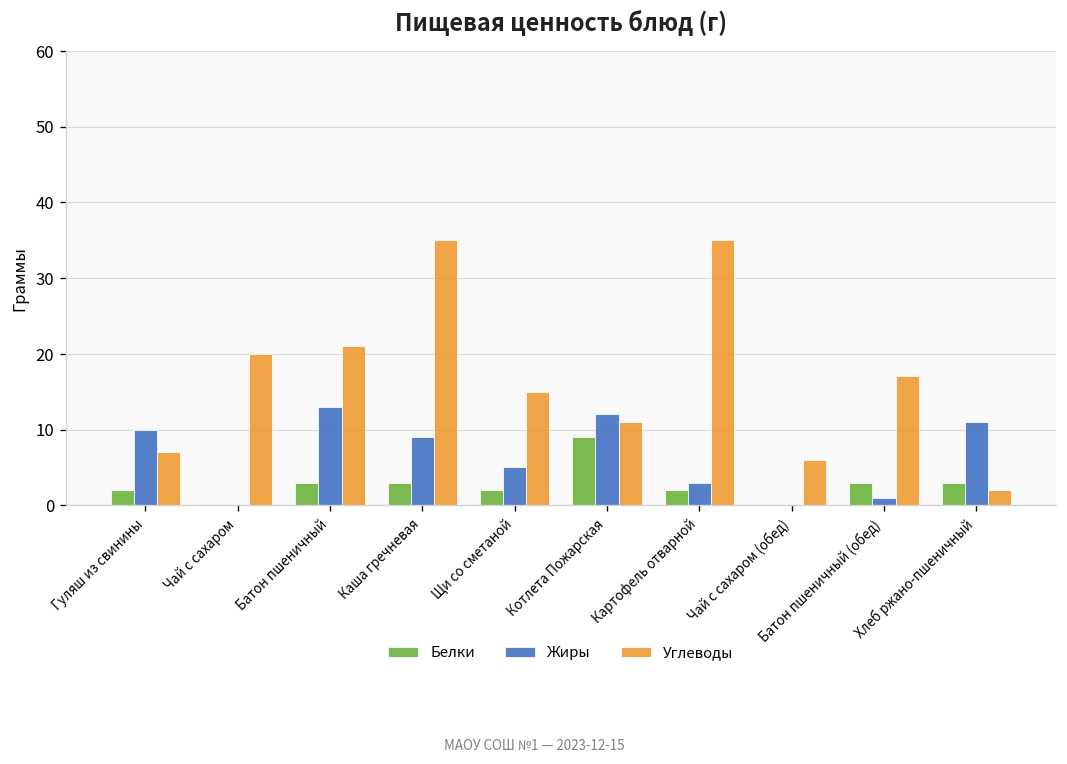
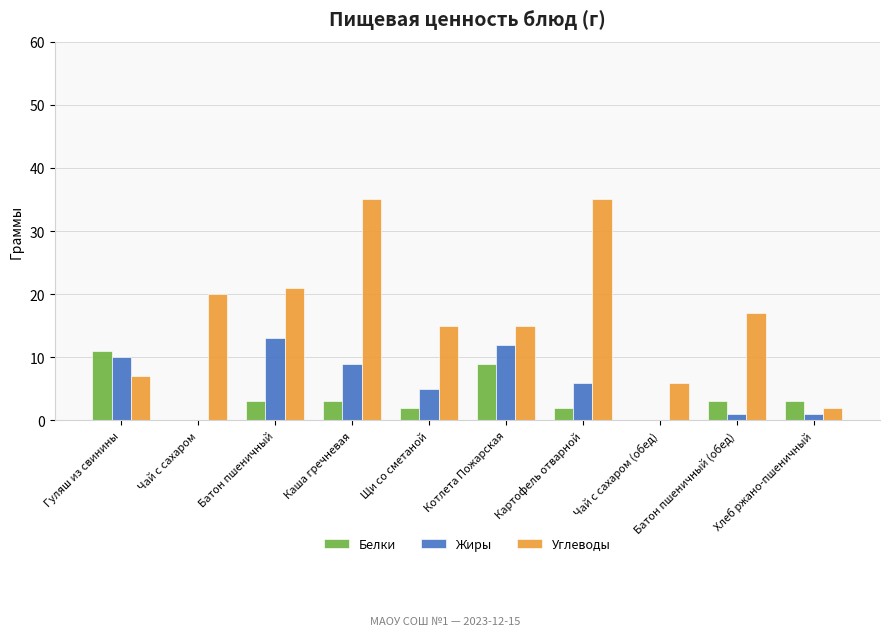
Белки, Гуляш из свинины: 2 -> 11
Углеводы, Котлета Пожарская: 11 -> 15
Жиры, Картофель отварной: 3 -> 6
Жиры, Хлеб ржано-пшеничный: 11 -> 1
